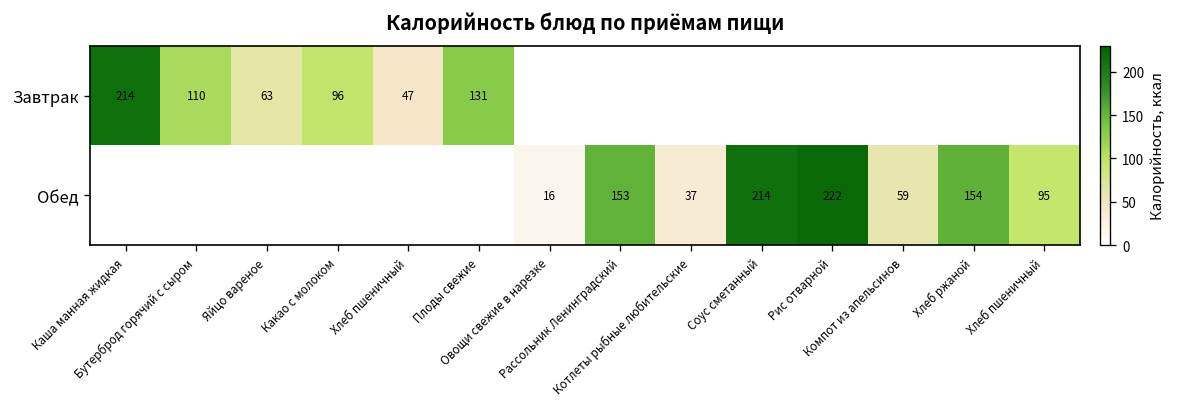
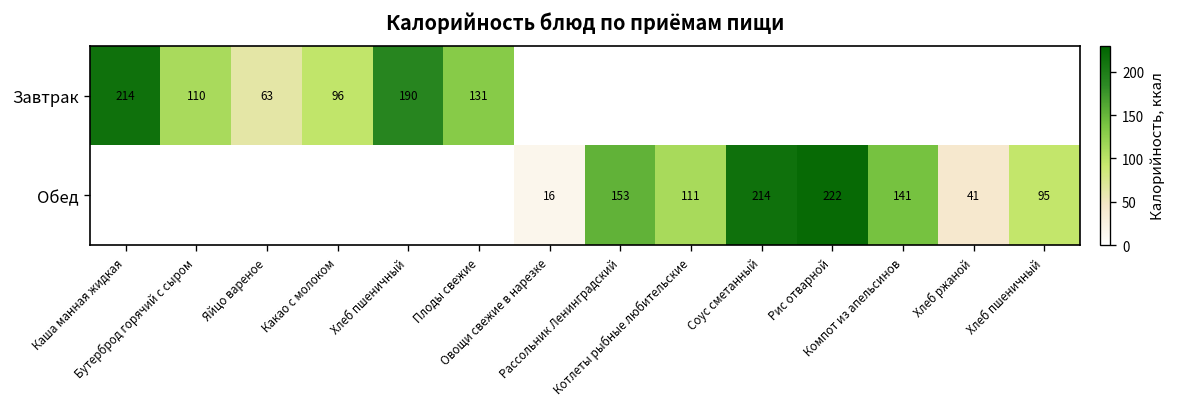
Завтрак, Хлеб пшеничный: 47 -> 190
Обед, Котлеты рыбные любительские: 37 -> 111
Обед, Компот из апельсинов: 59 -> 141
Обед, Хлеб ржаной: 154 -> 41
